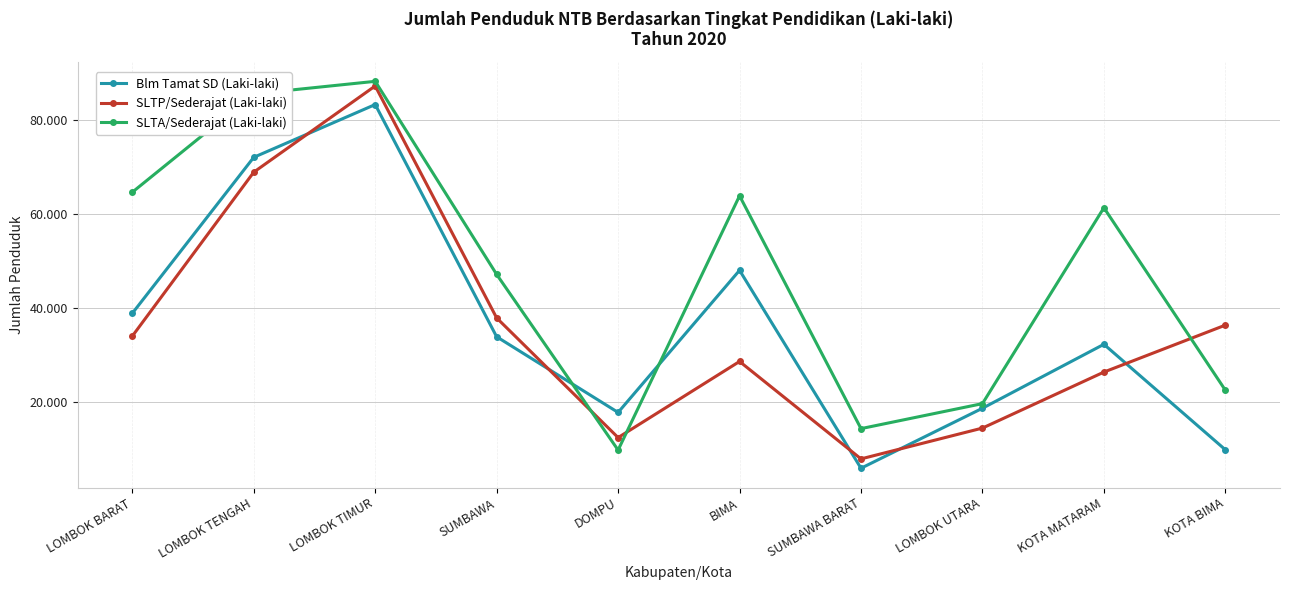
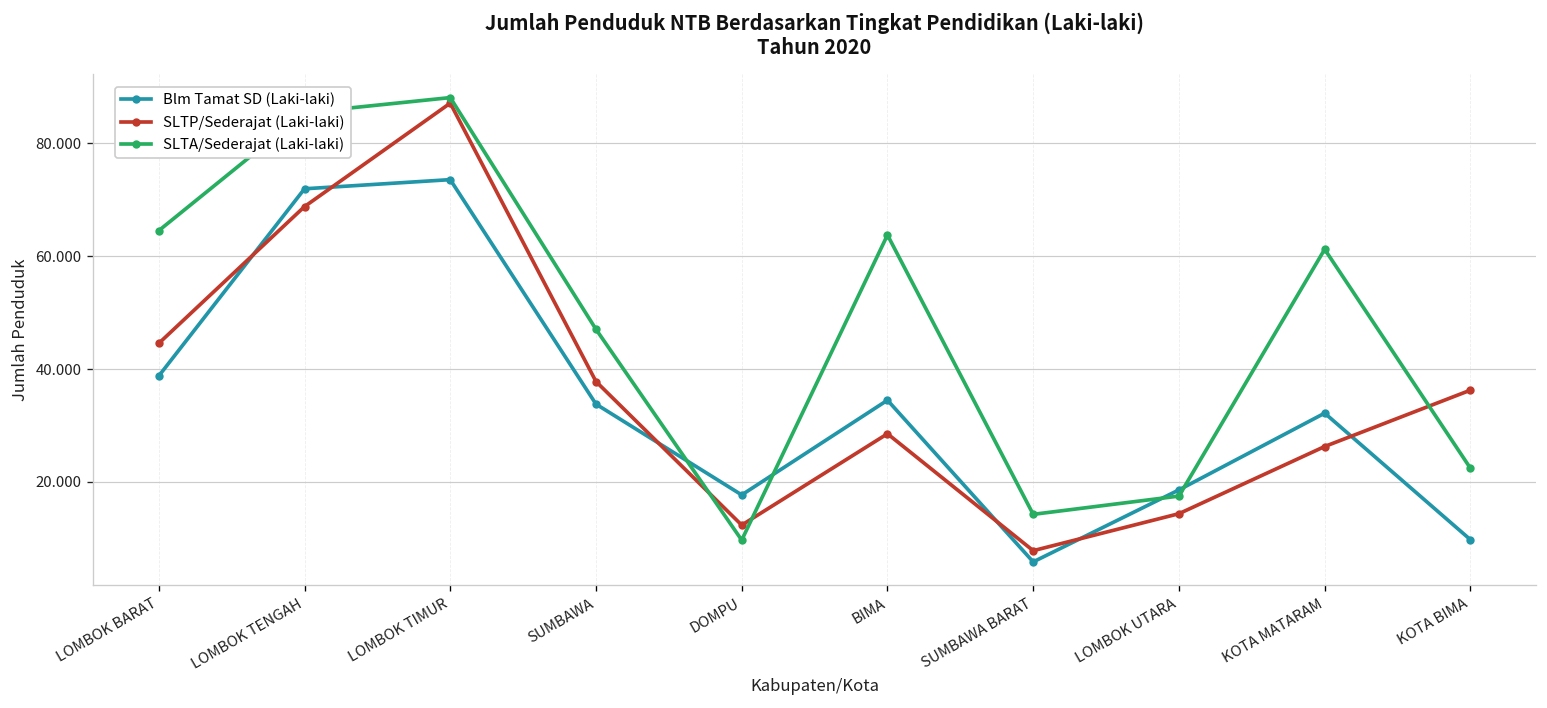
SLTP/Sederajat (Laki-laki), LOMBOK BARAT: 34 -> 45
Blm Tamat SD (Laki-laki), LOMBOK TIMUR: 83 -> 74
Blm Tamat SD (Laki-laki), BIMA: 48 -> 34
SLTA/Sederajat (Laki-laki), LOMBOK UTARA: 20 -> 17
